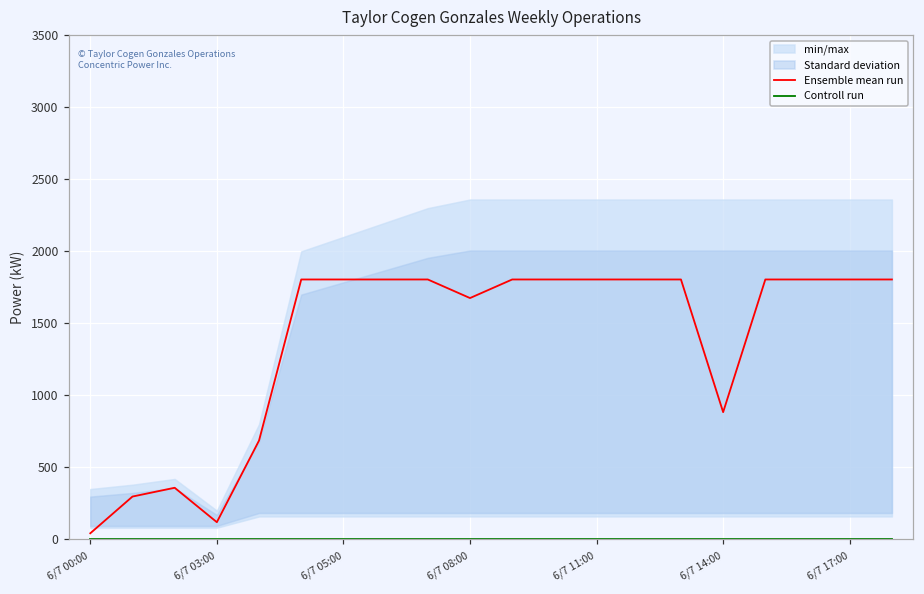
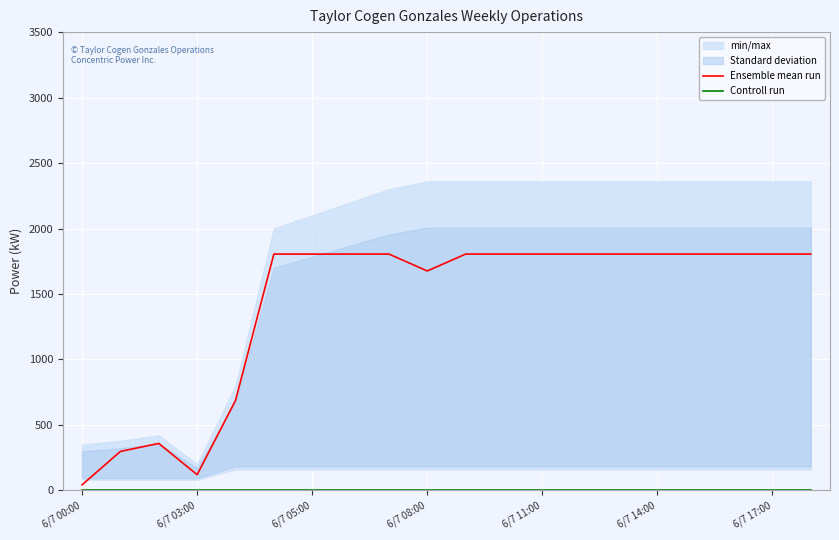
Ensemble mean run, 6/7 14:00: 880 -> 1810
